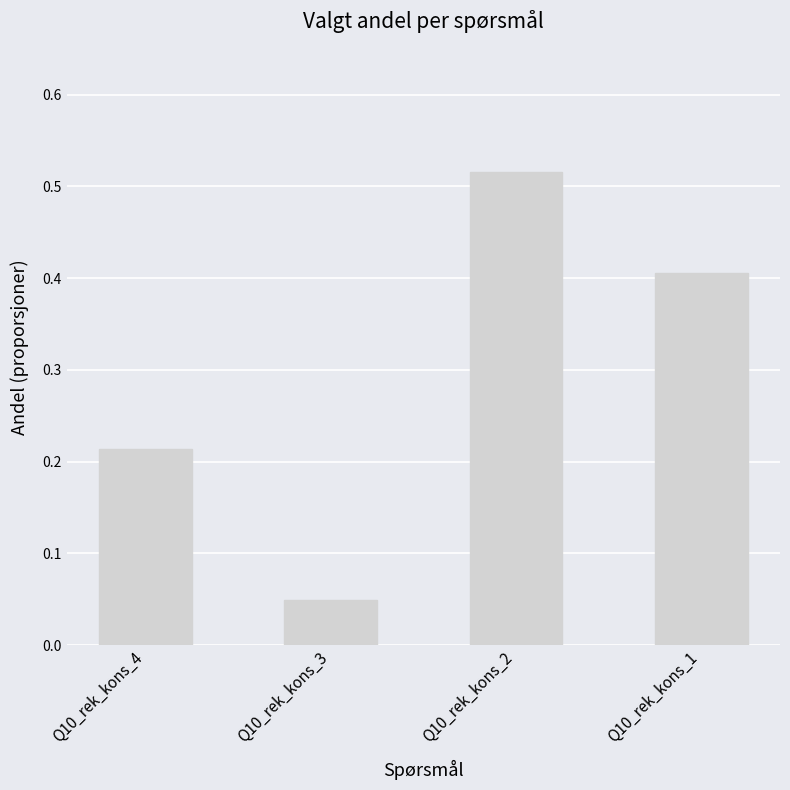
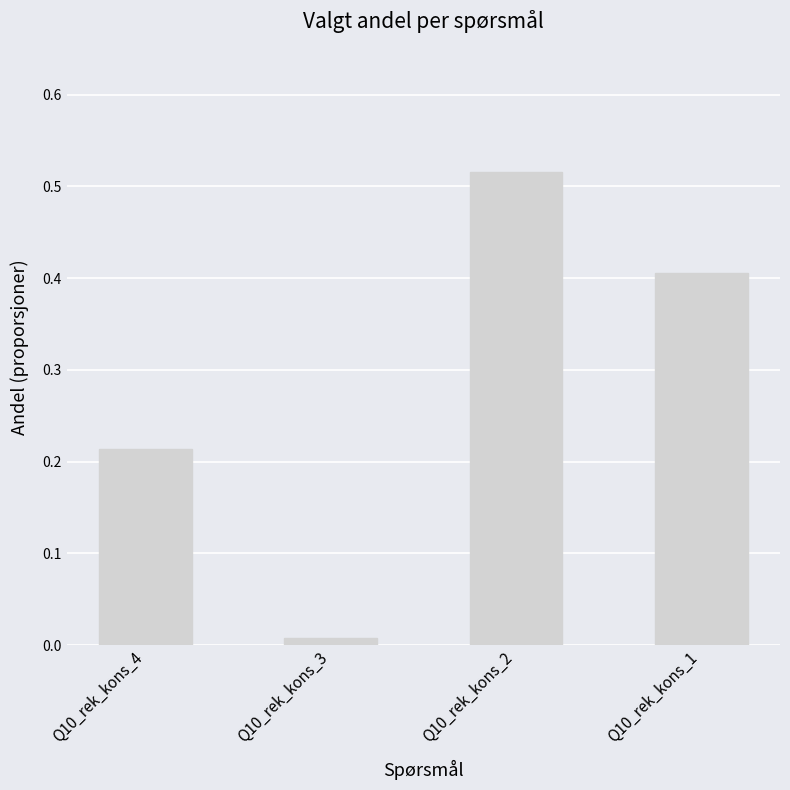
Q10_rek_kons_3: 0.05 -> 0.01
